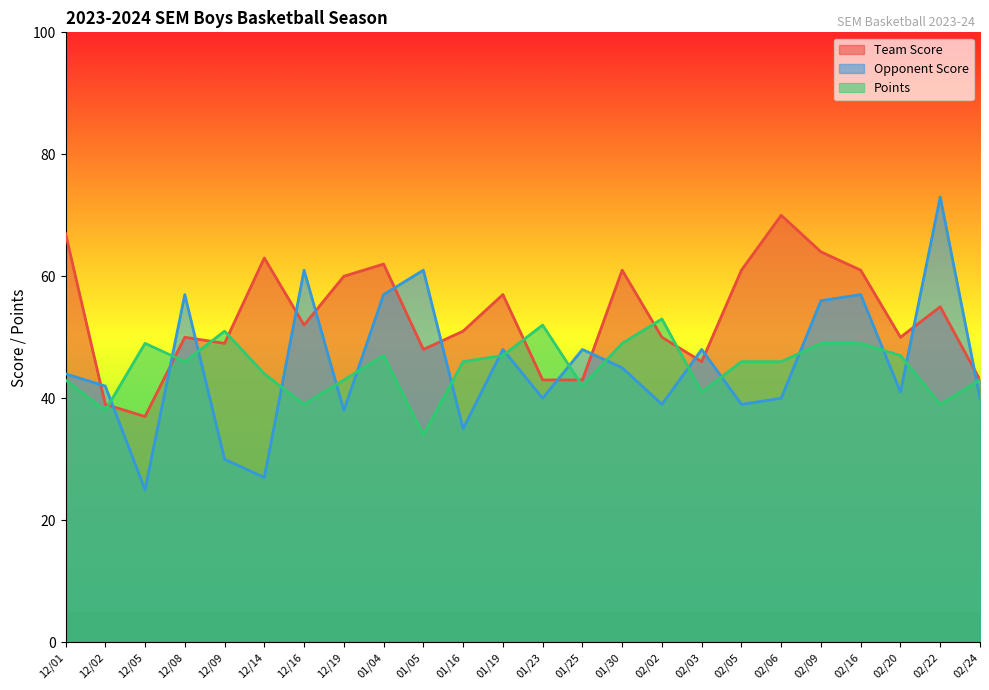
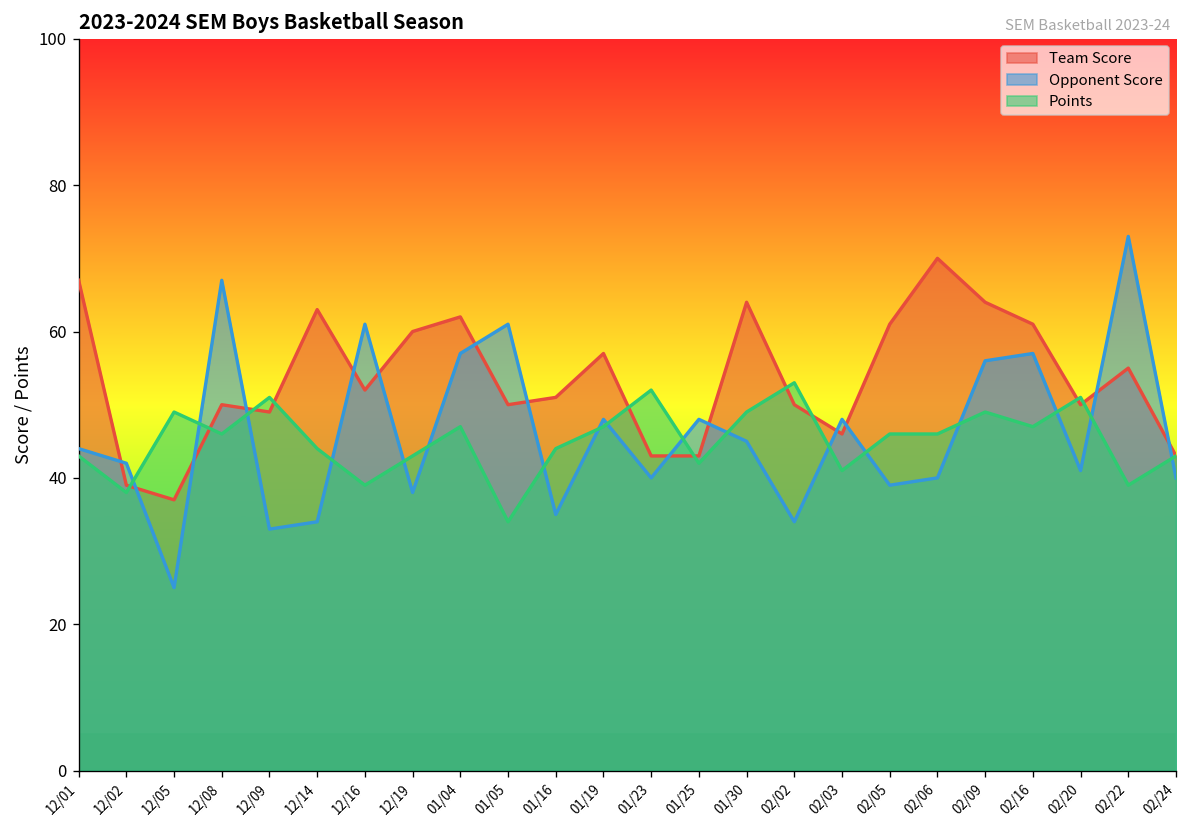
Opponent Score, 12/08: 57 -> 67
Opponent Score, 12/09: 30 -> 33
Opponent Score, 12/14: 27 -> 34
Team Score, 01/05: 48 -> 50
Points, 01/16: 46 -> 44
Team Score, 01/30: 61 -> 64
Opponent Score, 02/02: 39 -> 34
Points, 02/16: 49 -> 47
Points, 02/20: 47 -> 51
